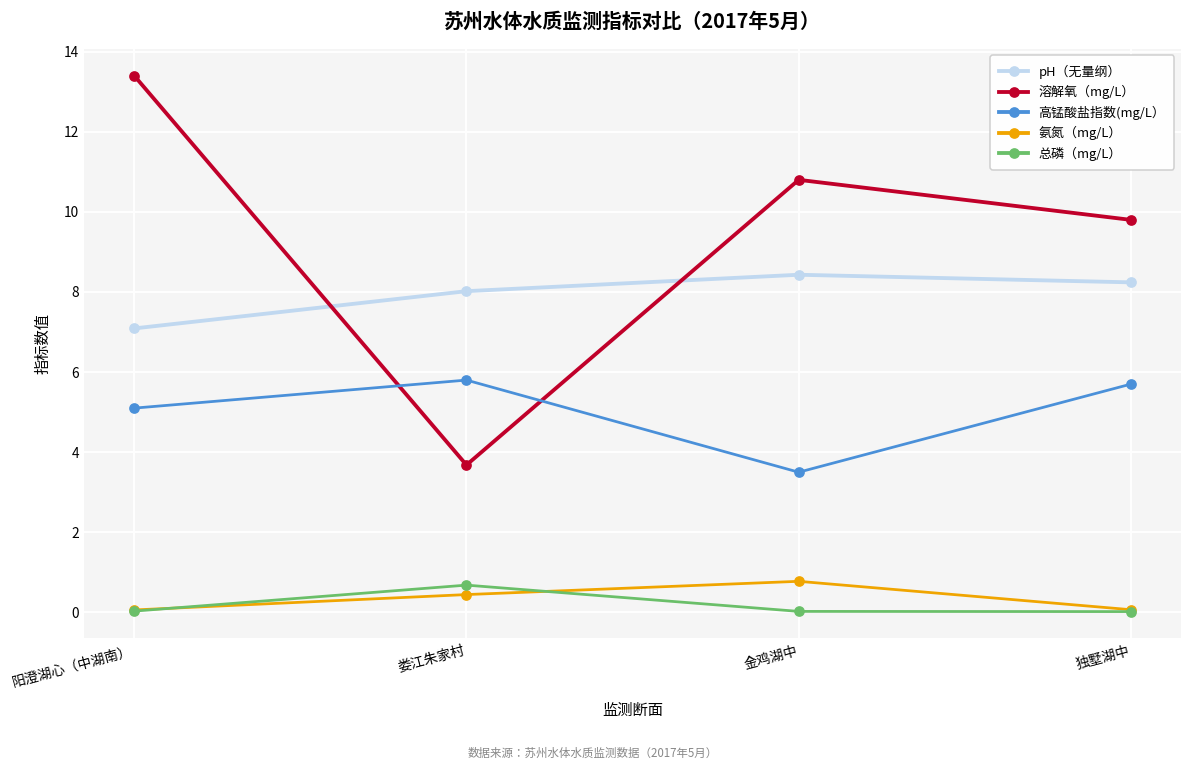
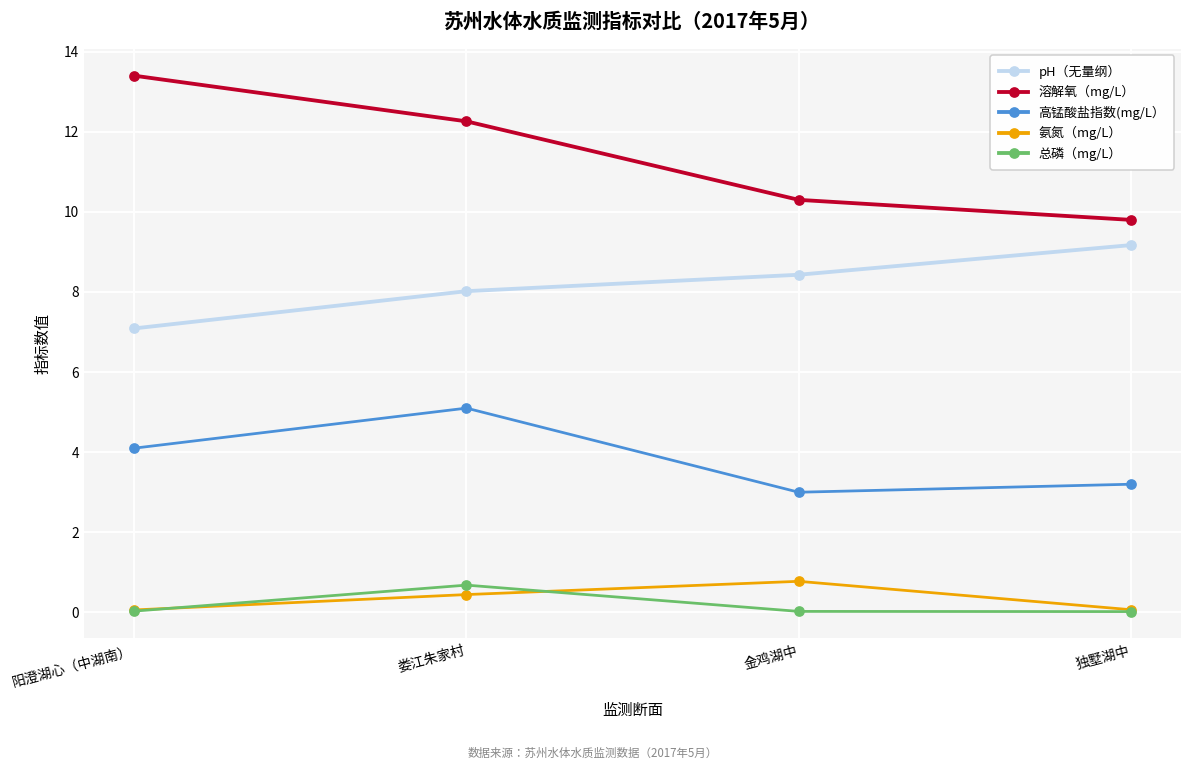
高锰酸盐指数(mg/L）, 阳澄湖心（中湖南）: 5.1 -> 4.1
溶解氧（mg/L）, 娄江朱家村: 3.7 -> 12.3
高锰酸盐指数(mg/L）, 娄江朱家村: 5.8 -> 5.1
溶解氧（mg/L）, 金鸡湖中: 10.8 -> 10.3
高锰酸盐指数(mg/L）, 金鸡湖中: 3.5 -> 3.0
pH（无量纲）, 独墅湖中: 8.2 -> 9.2
高锰酸盐指数(mg/L）, 独墅湖中: 5.7 -> 3.2
